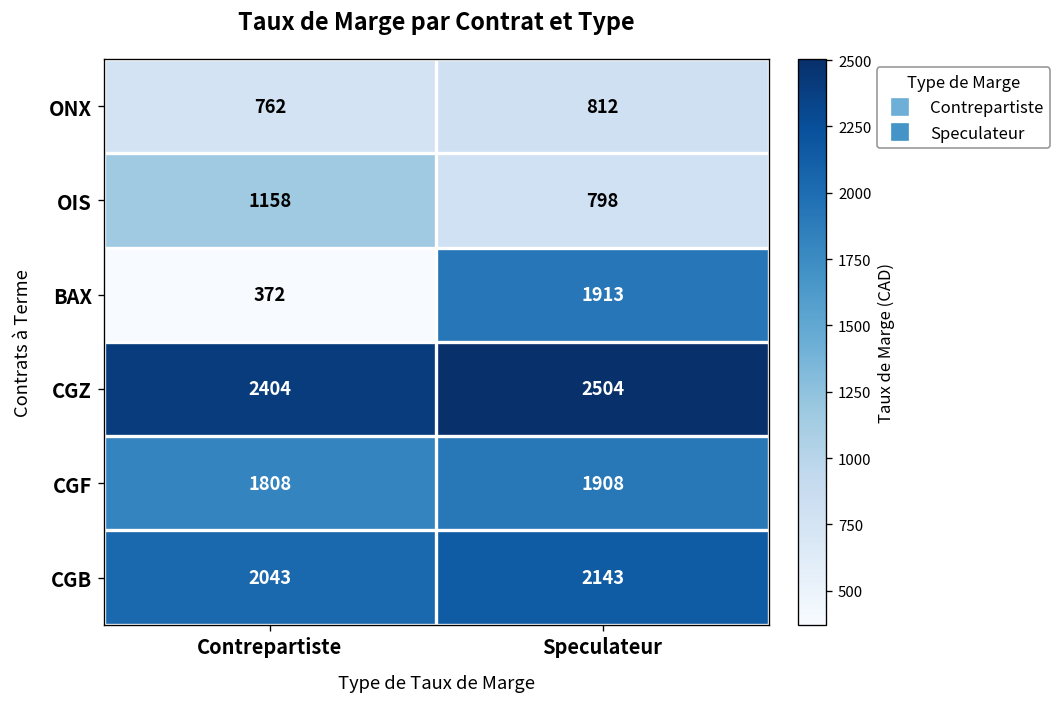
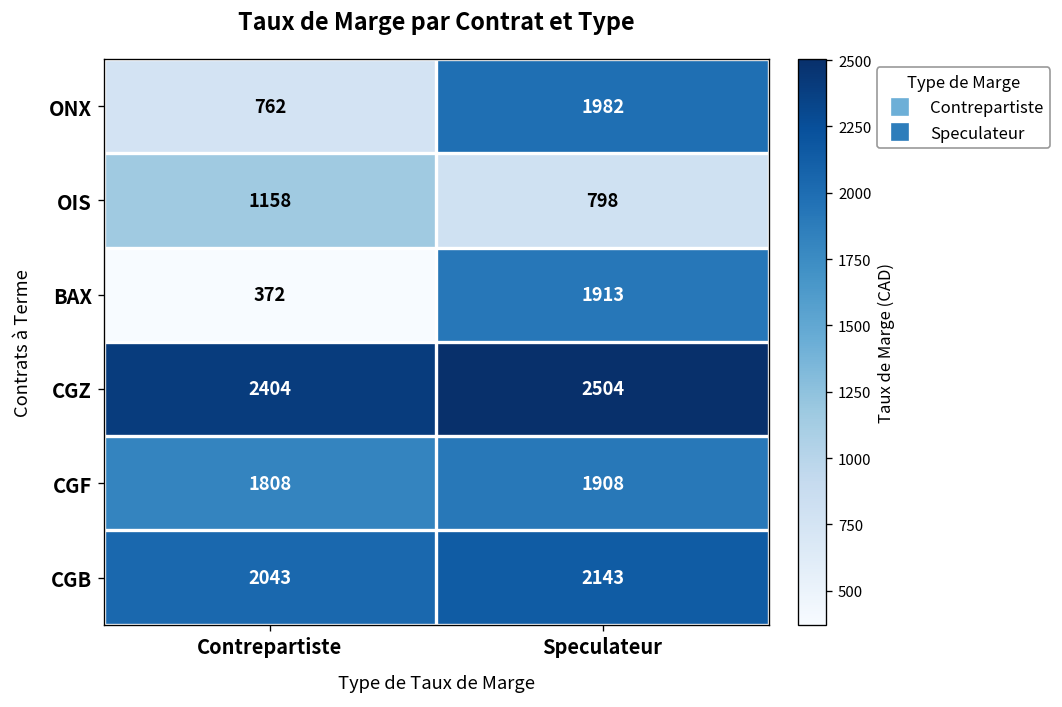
ONX, Speculateur: 812 -> 1982
